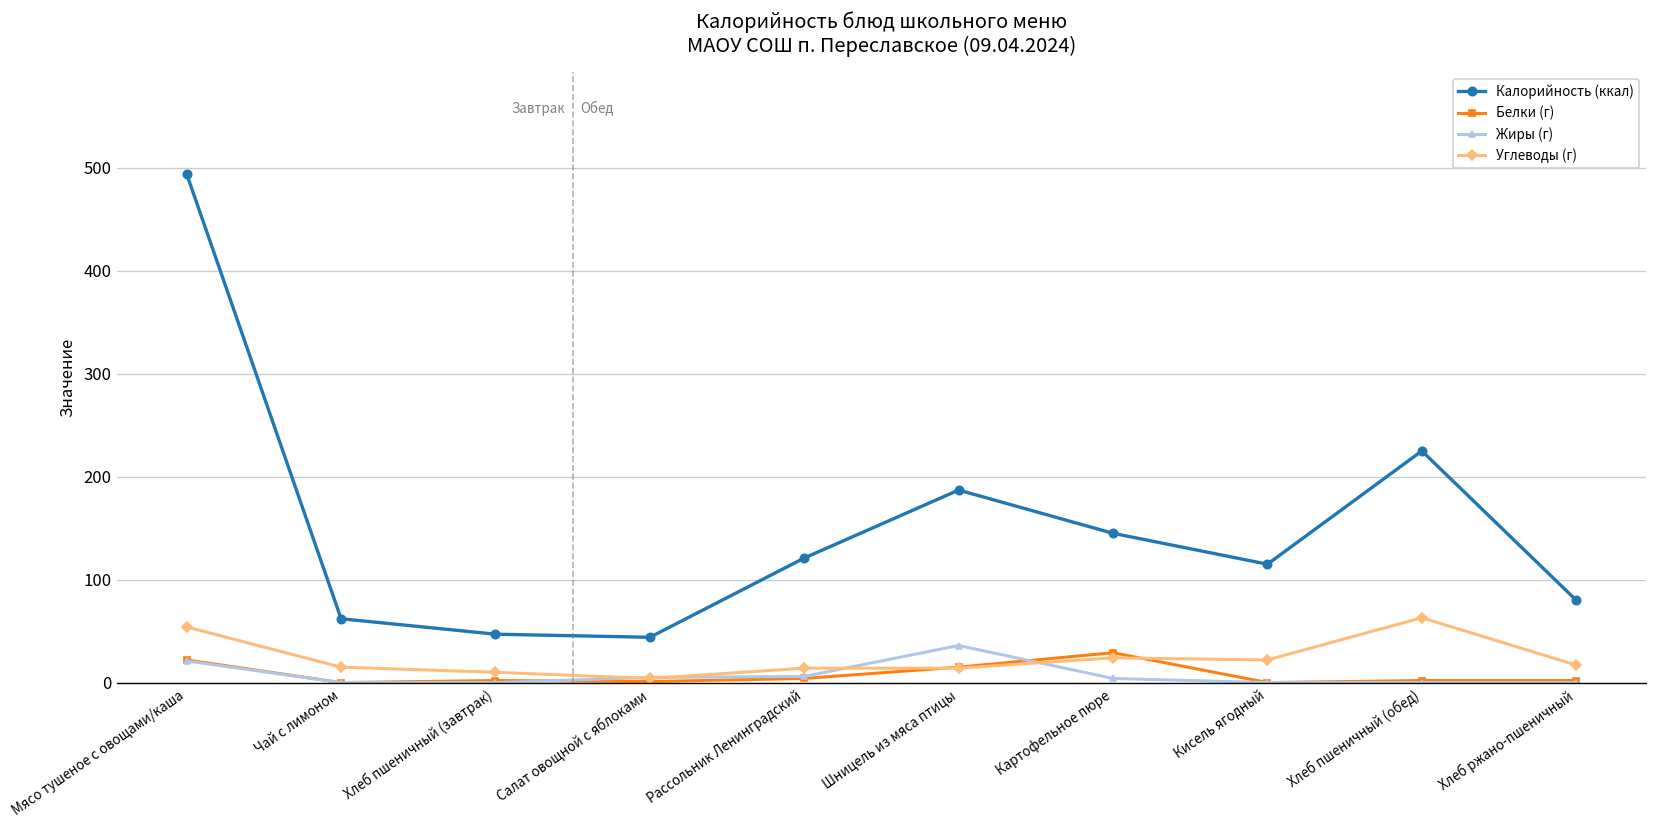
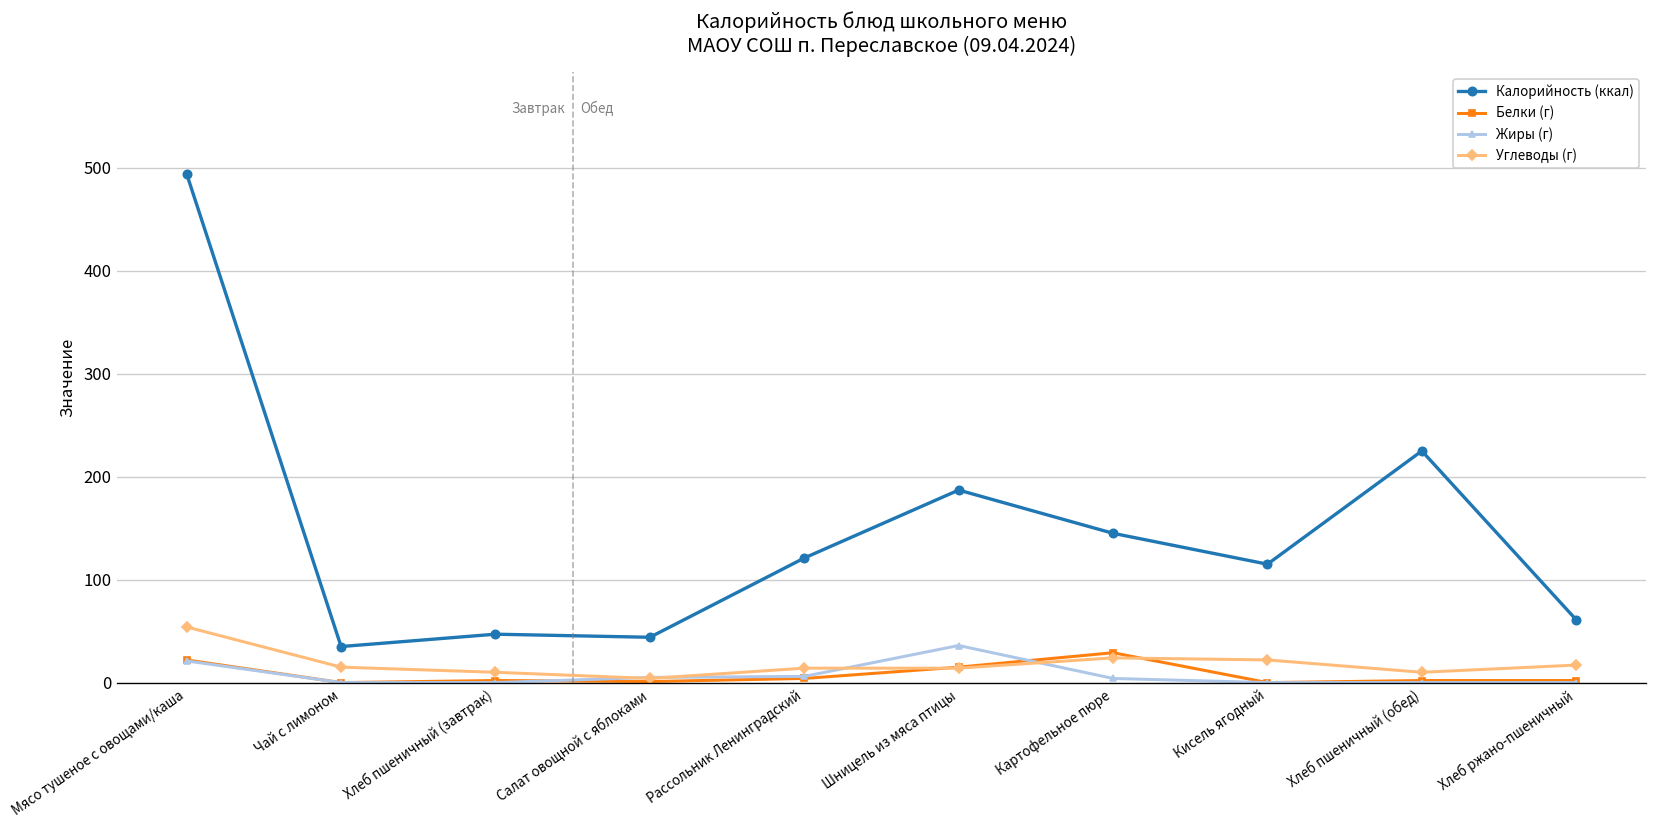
Калорийность (ккал), Чай с лимоном: 60 -> 40
Углеводы (г), Хлеб пшеничный (обед): 60 -> 10
Калорийность (ккал), Хлеб ржано-пшеничный: 80 -> 60
